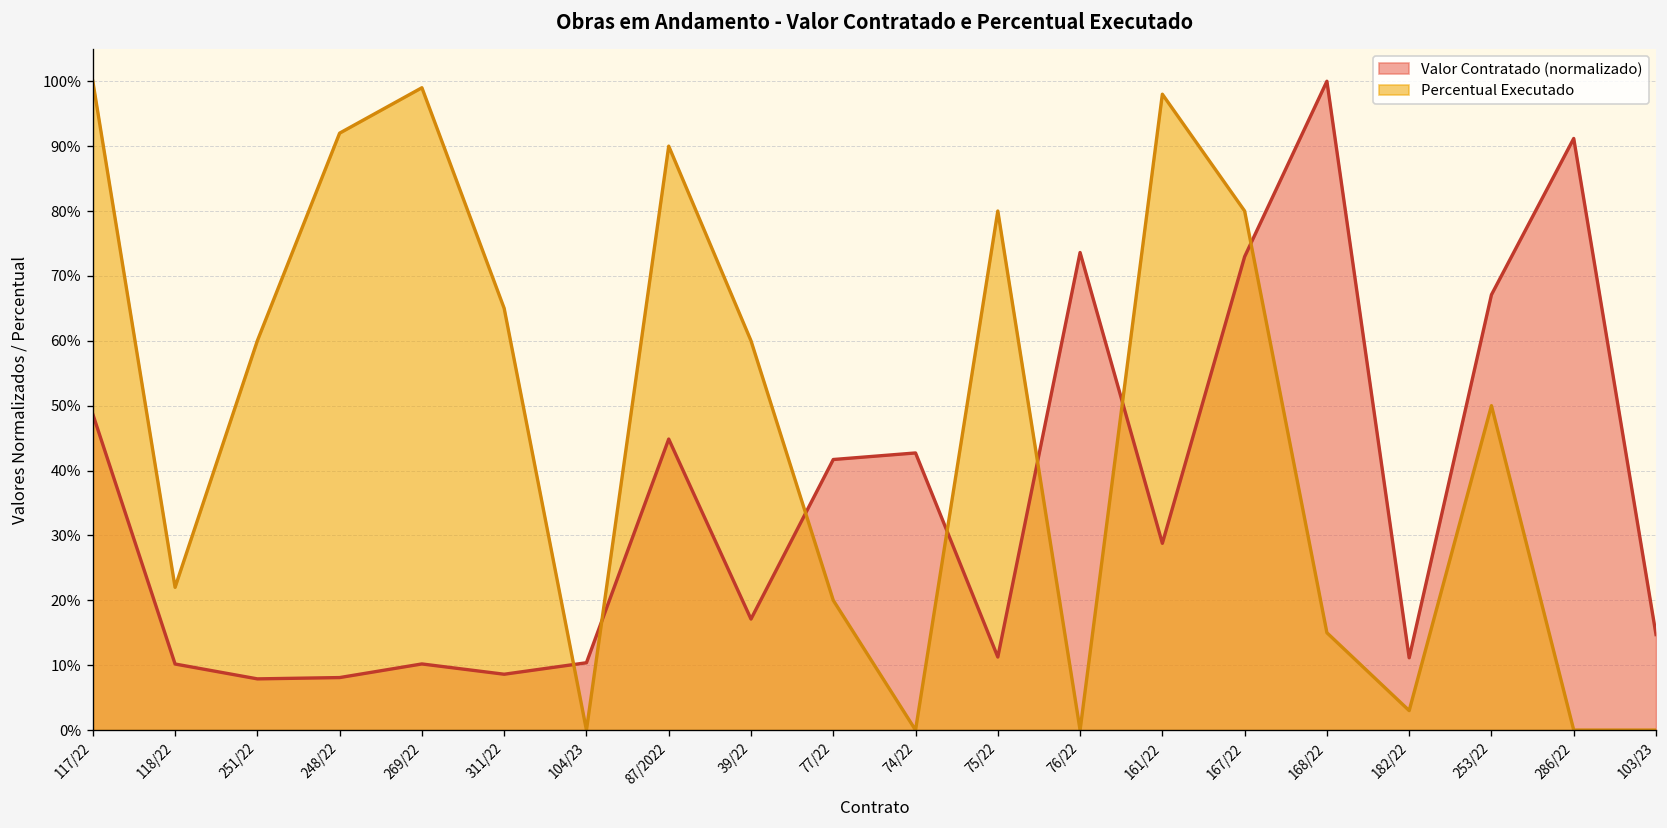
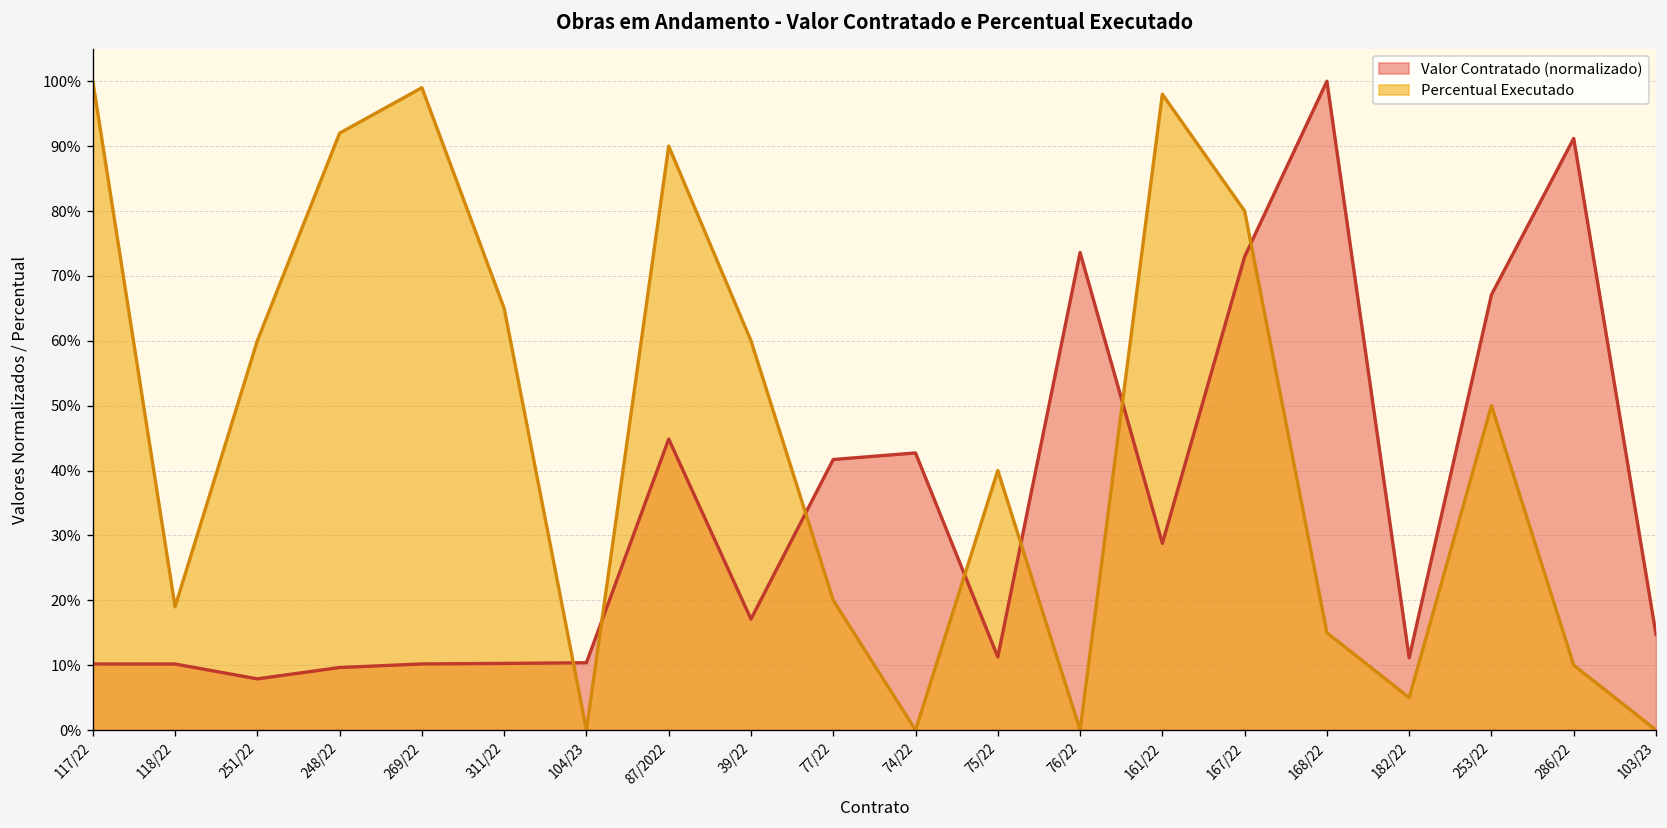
Valor Contratado (normalizado), 117/22: 49% -> 10%
Percentual Executado, 118/22: 22% -> 19%
Valor Contratado (normalizado), 248/22: 8% -> 10%
Valor Contratado (normalizado), 311/22: 9% -> 10%
Percentual Executado, 75/22: 80% -> 40%
Percentual Executado, 182/22: 3% -> 5%
Percentual Executado, 286/22: 0% -> 10%
